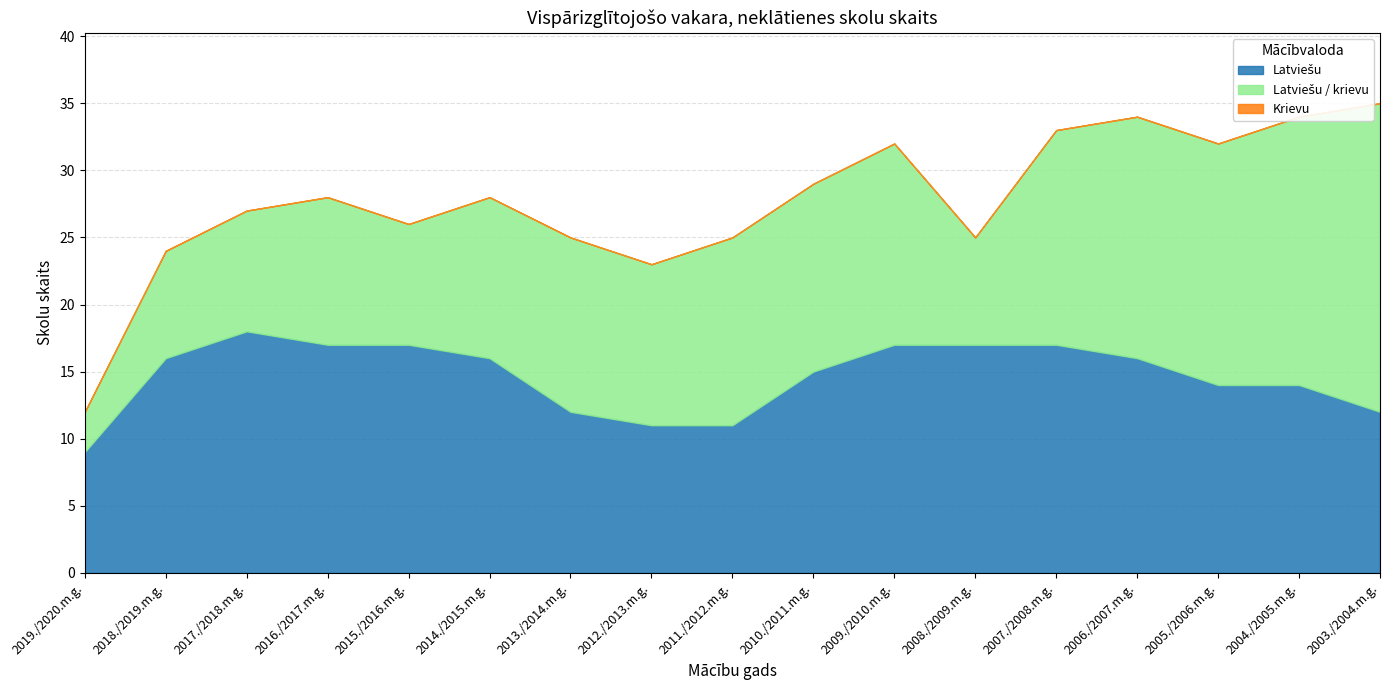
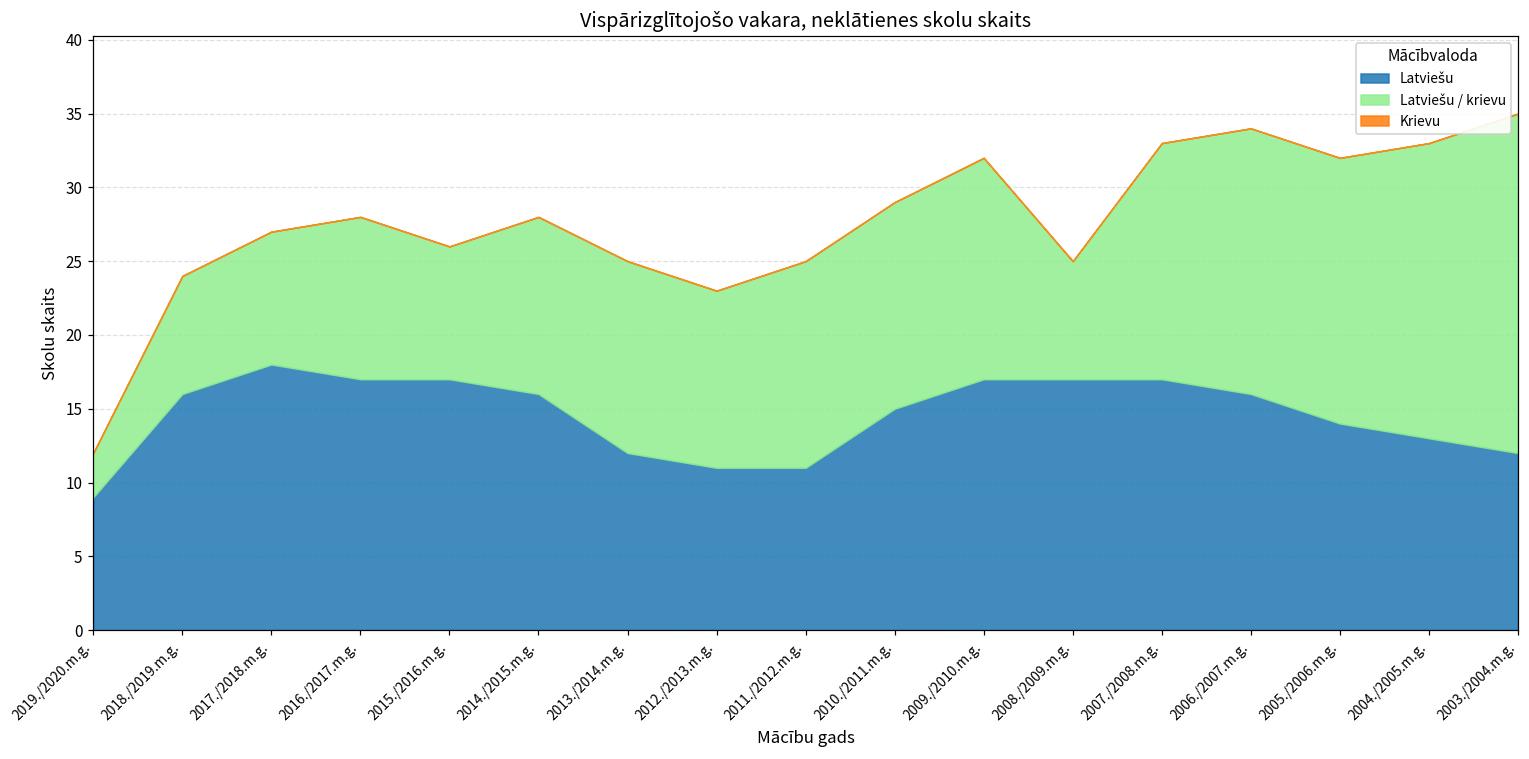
Latviešu, 2004./2005.m.g.: 14 -> 13
